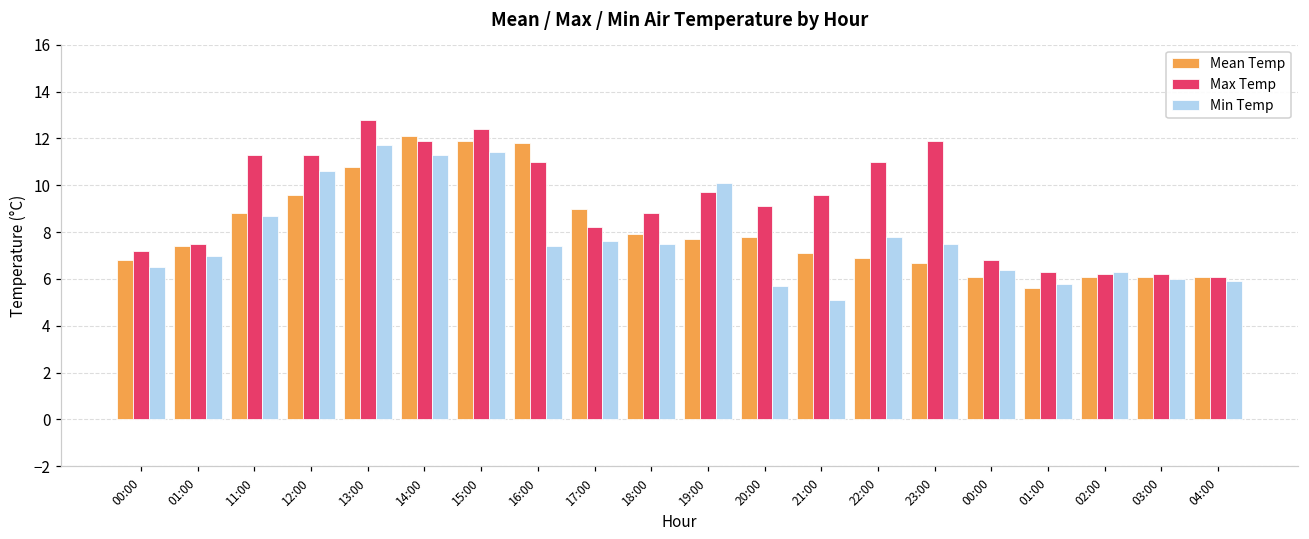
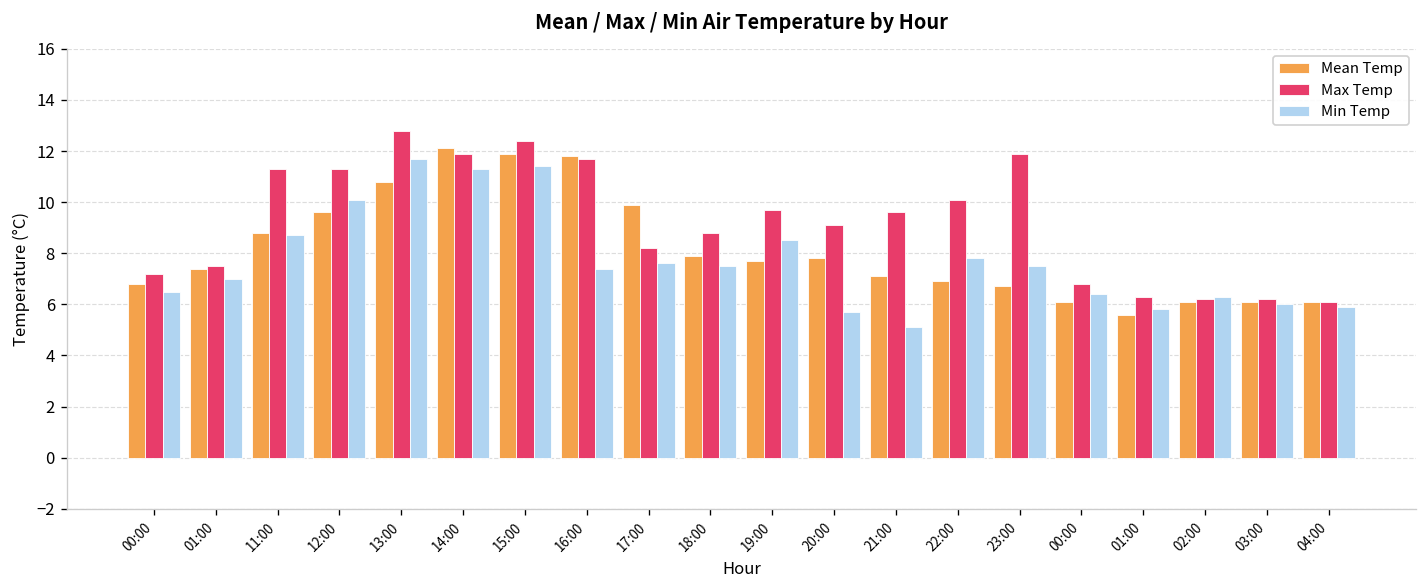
Min Temp, 12:00: 10.6 -> 10.1
Max Temp, 16:00: 11.0 -> 11.7
Mean Temp, 17:00: 9.0 -> 9.9
Min Temp, 19:00: 10.1 -> 8.5
Max Temp, 22:00: 11.0 -> 10.1
